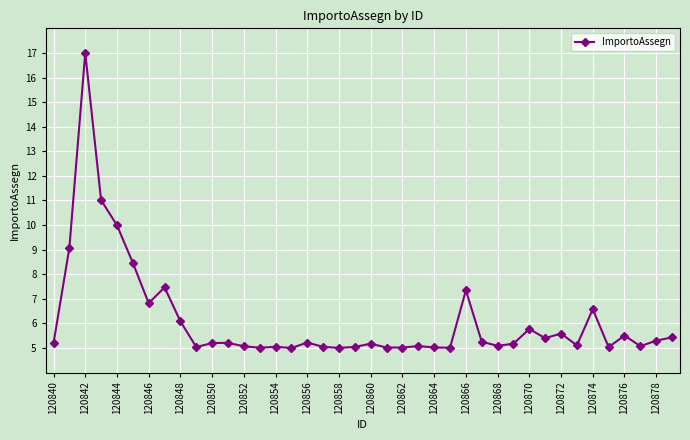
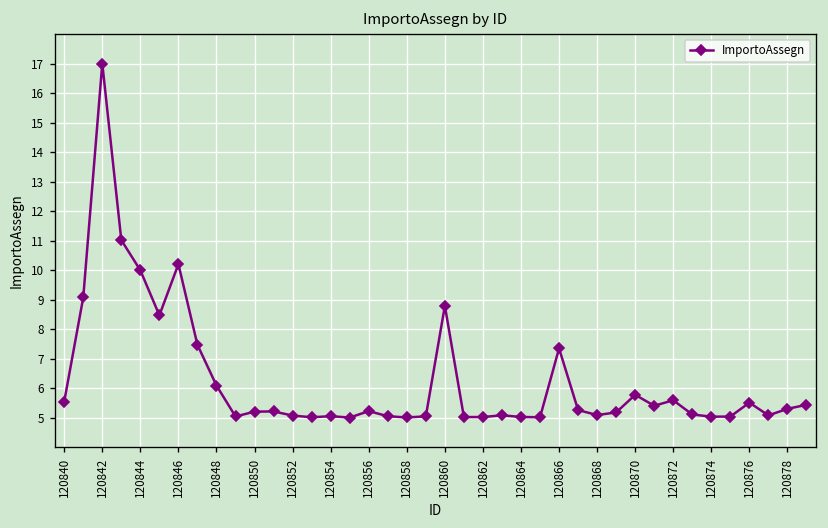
120840: 5.2 -> 5.5
120846: 6.8 -> 10.2
120860: 5.2 -> 8.8
120874: 6.6 -> 5.0
